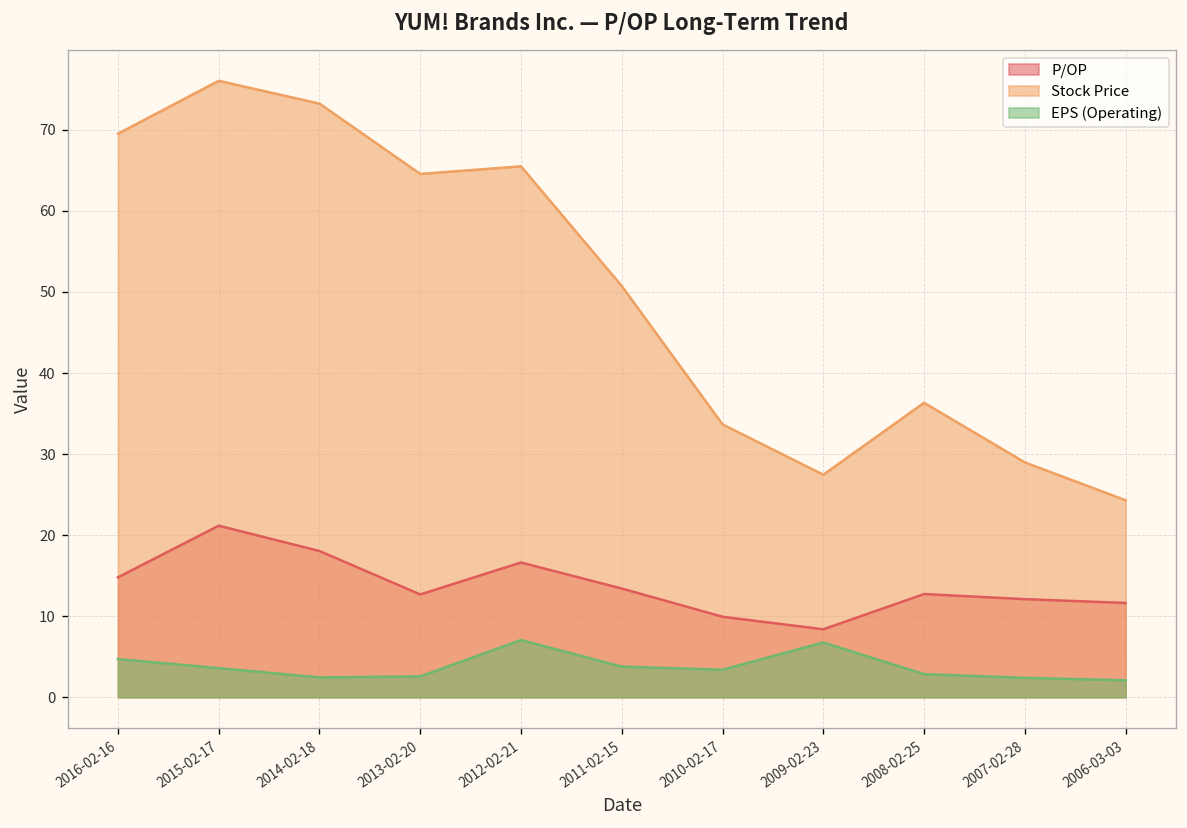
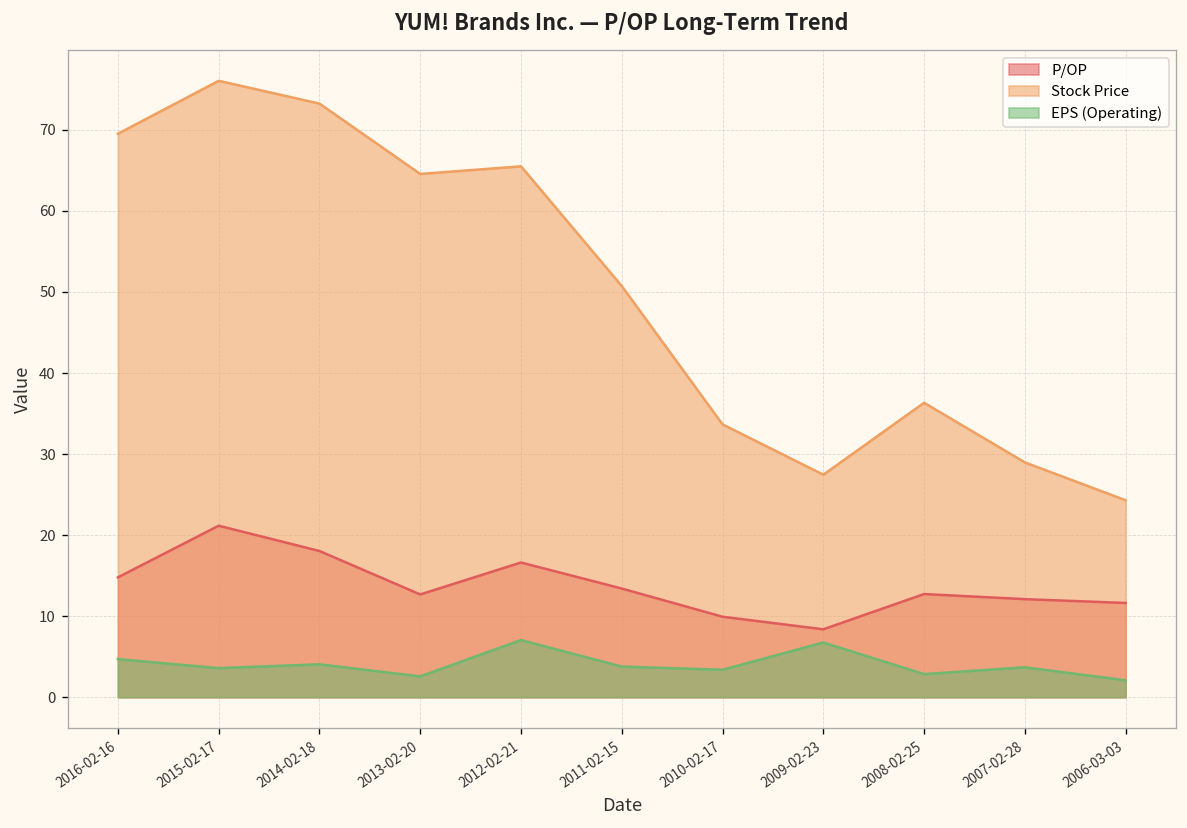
EPS (Operating), 2014-02-18: 2 -> 4
EPS (Operating), 2007-02-28: 2 -> 4
